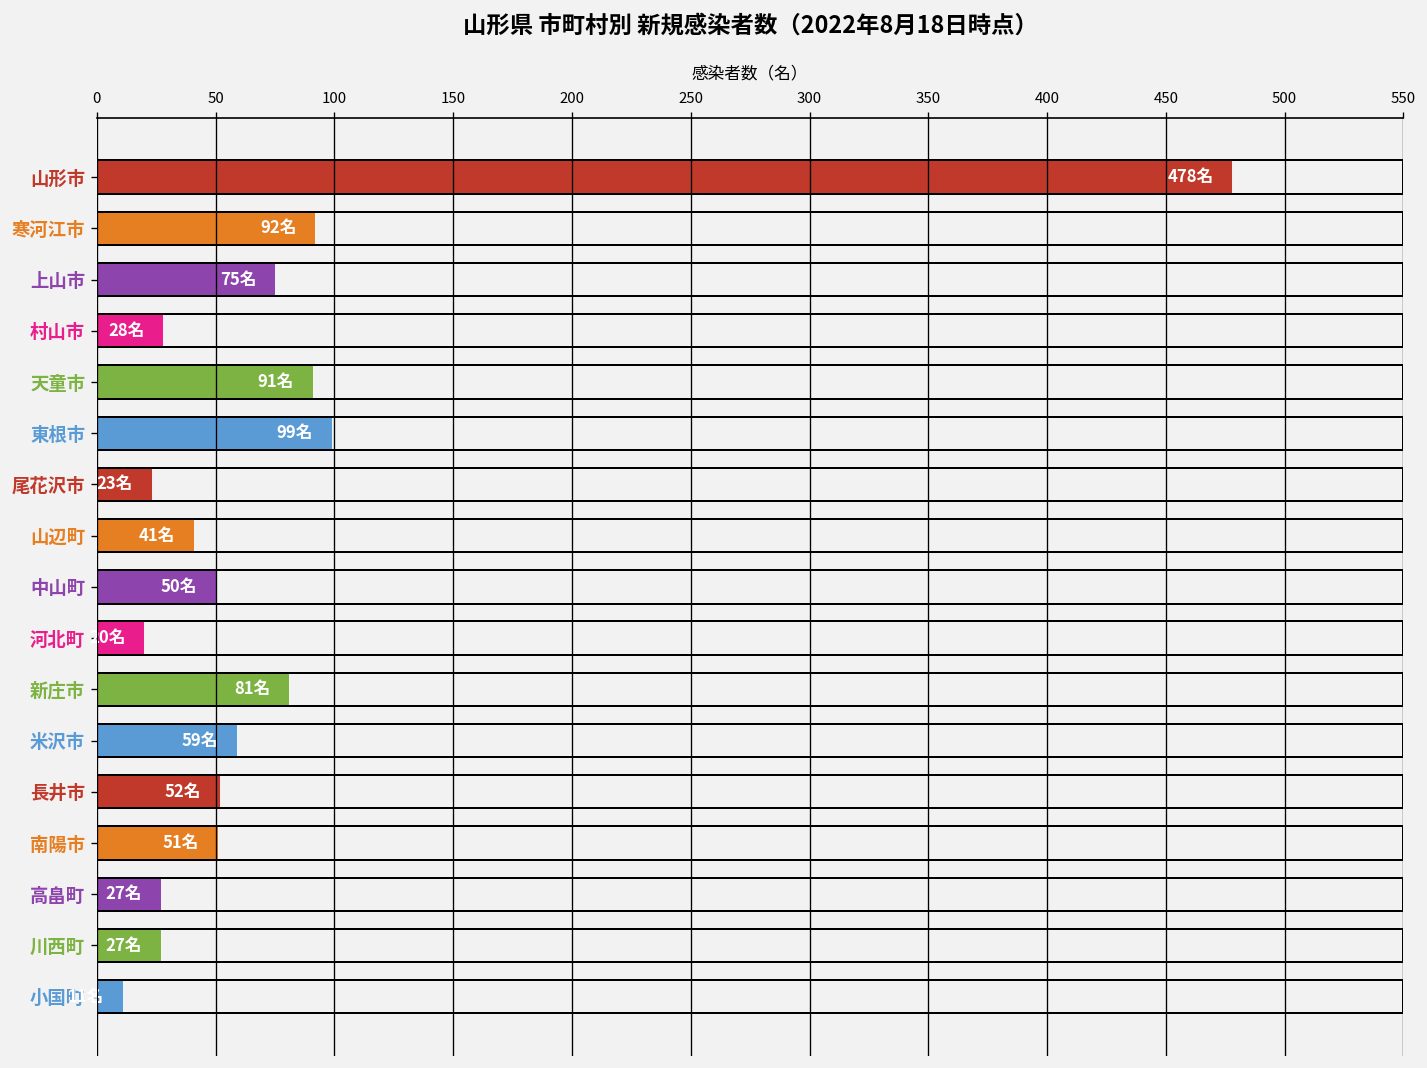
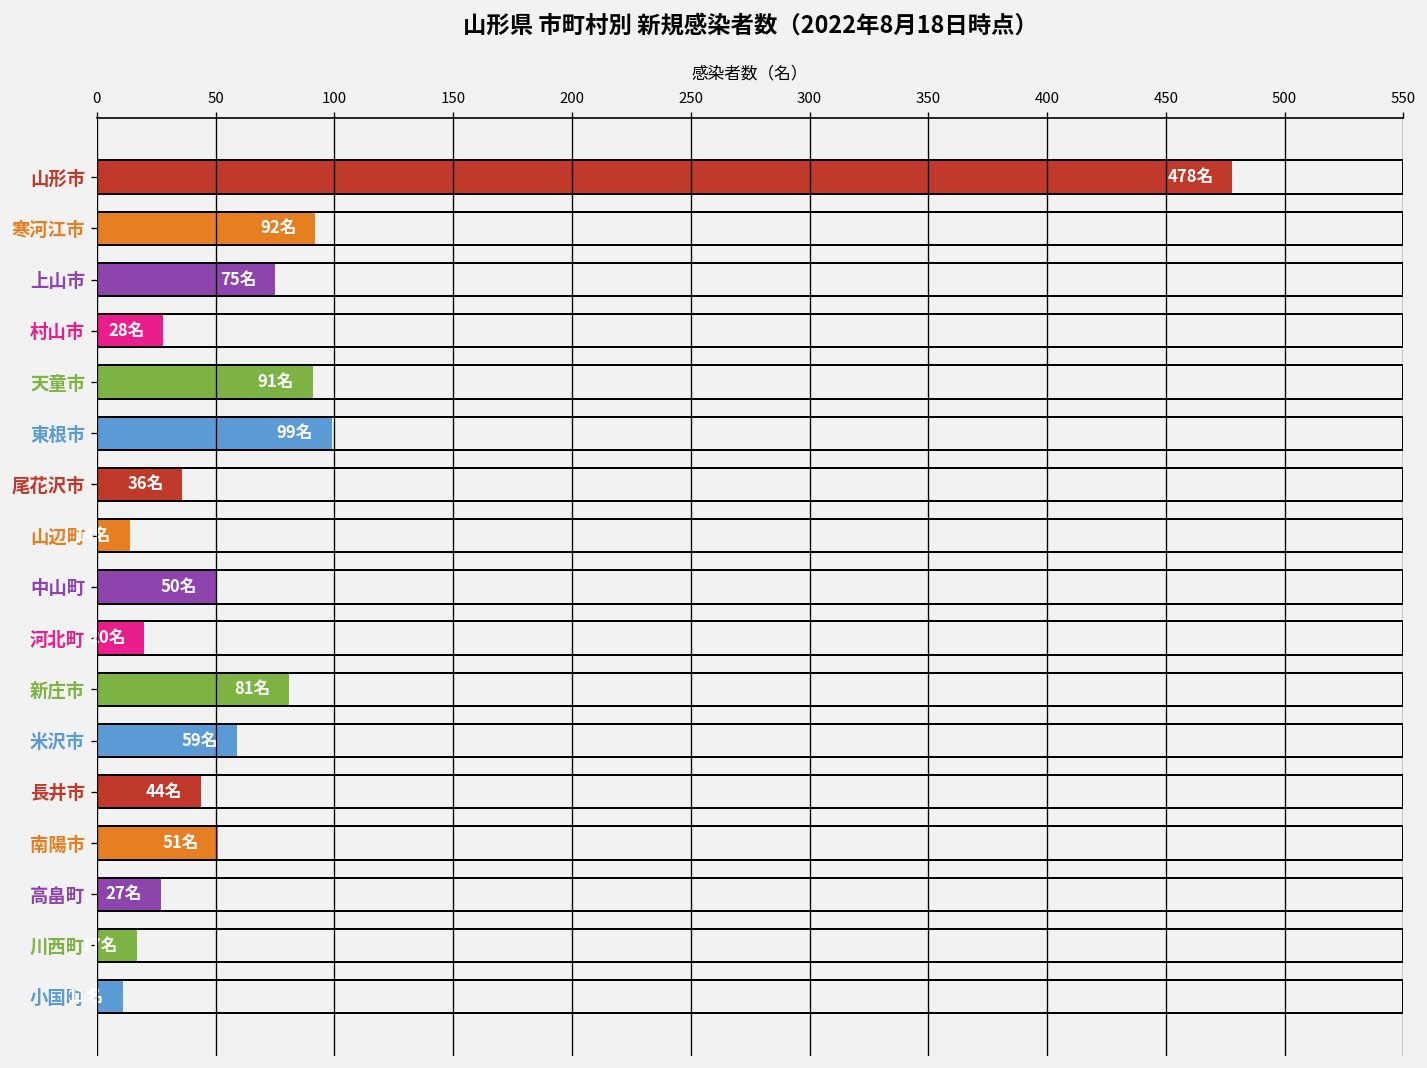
尾花沢市: 23名 -> 36名
山辺町: 41 -> 14
長井市: 52名 -> 44名
川西町: 27名 -> 17名
